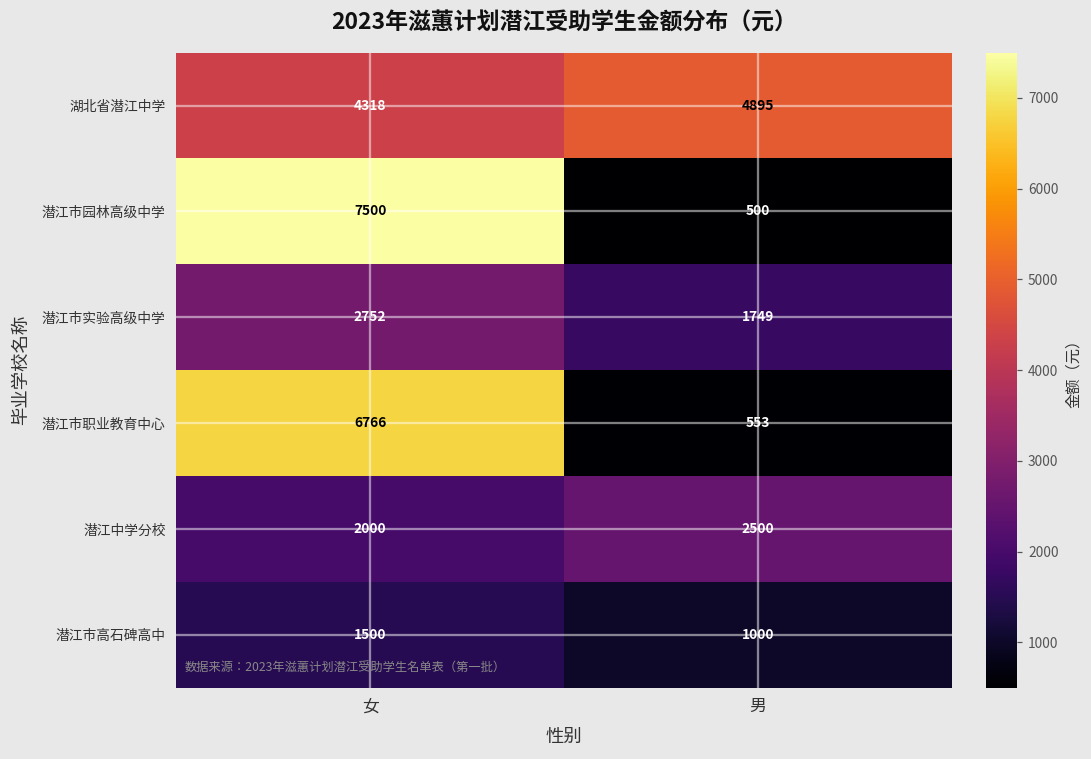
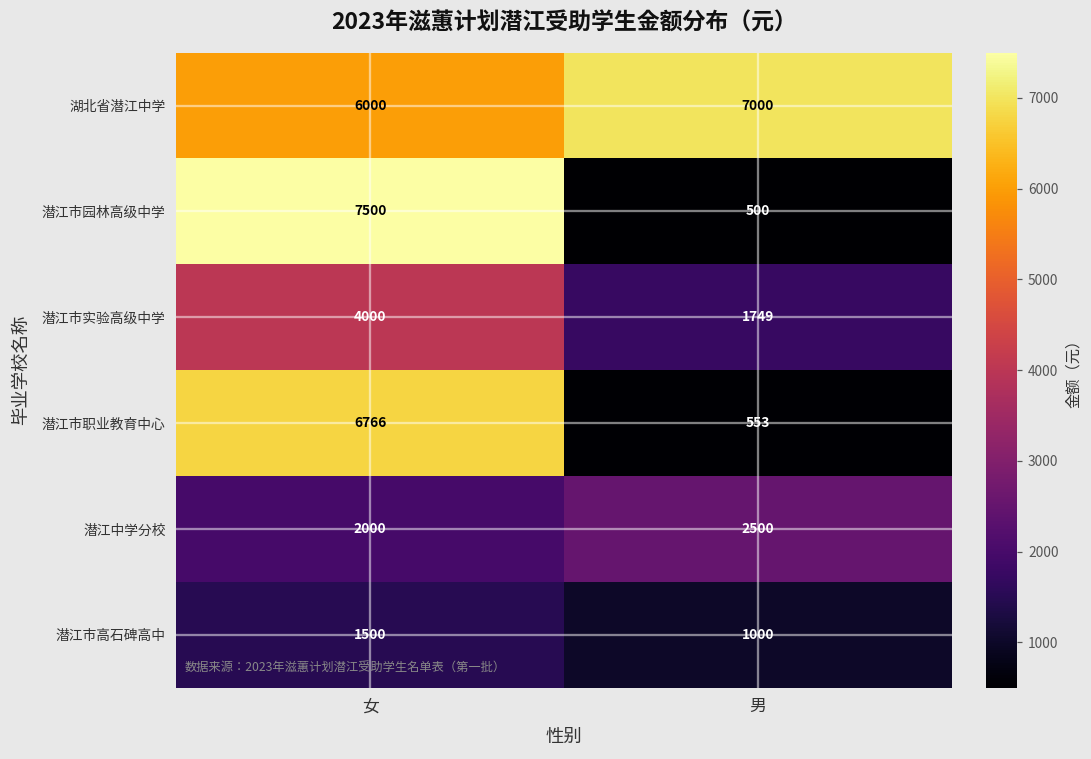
湖北省潜江中学, 女: 4318 -> 6000
湖北省潜江中学, 男: 4895 -> 7000
潜江市实验高级中学, 女: 2752 -> 4000
